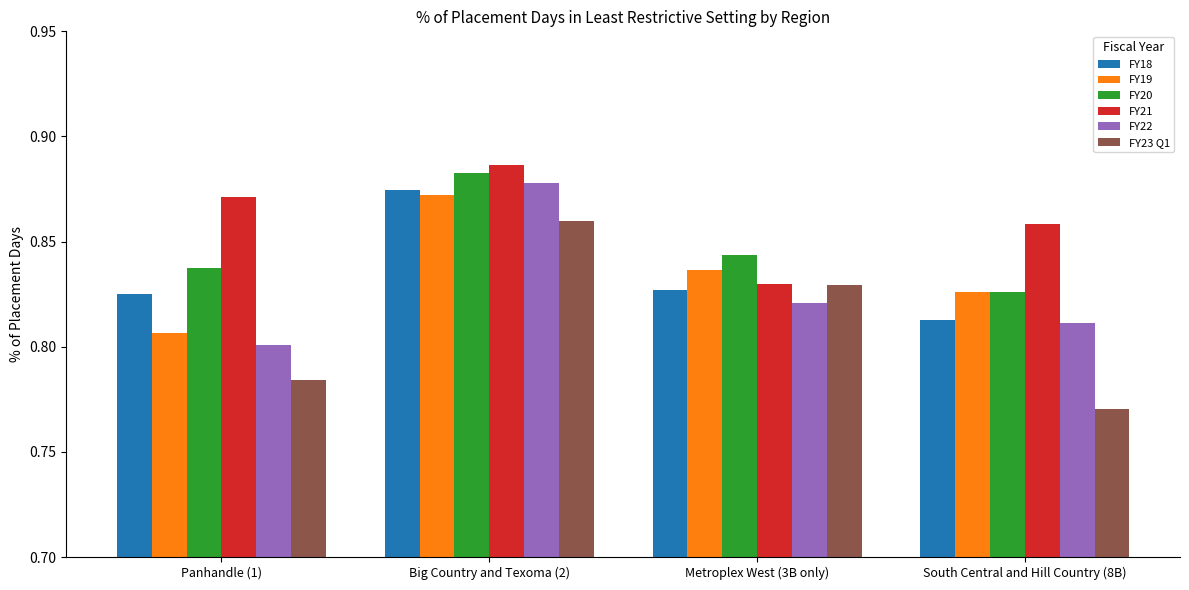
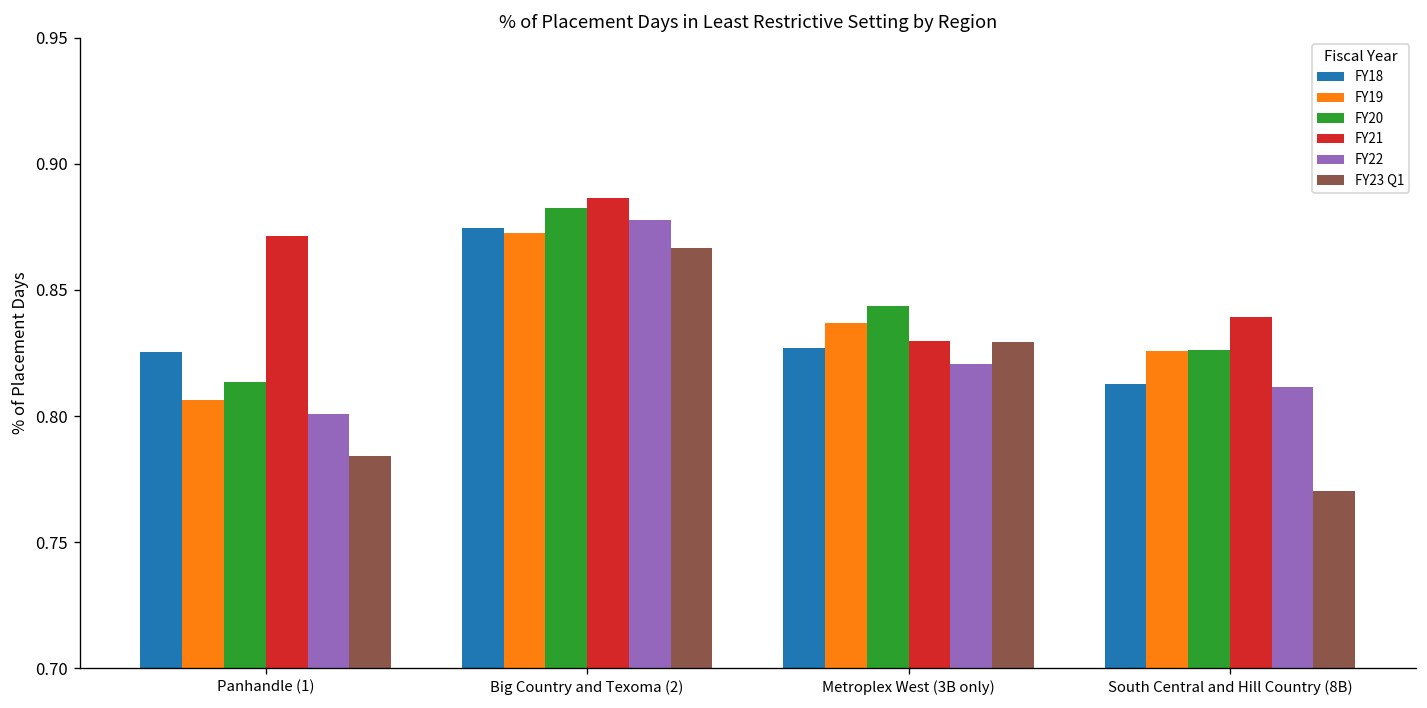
FY20, Panhandle (1): 0.838 -> 0.814
FY23 Q1, Big Country and Texoma (2): 0.860 -> 0.867
FY21, South Central and Hill Country (8B): 0.858 -> 0.839
